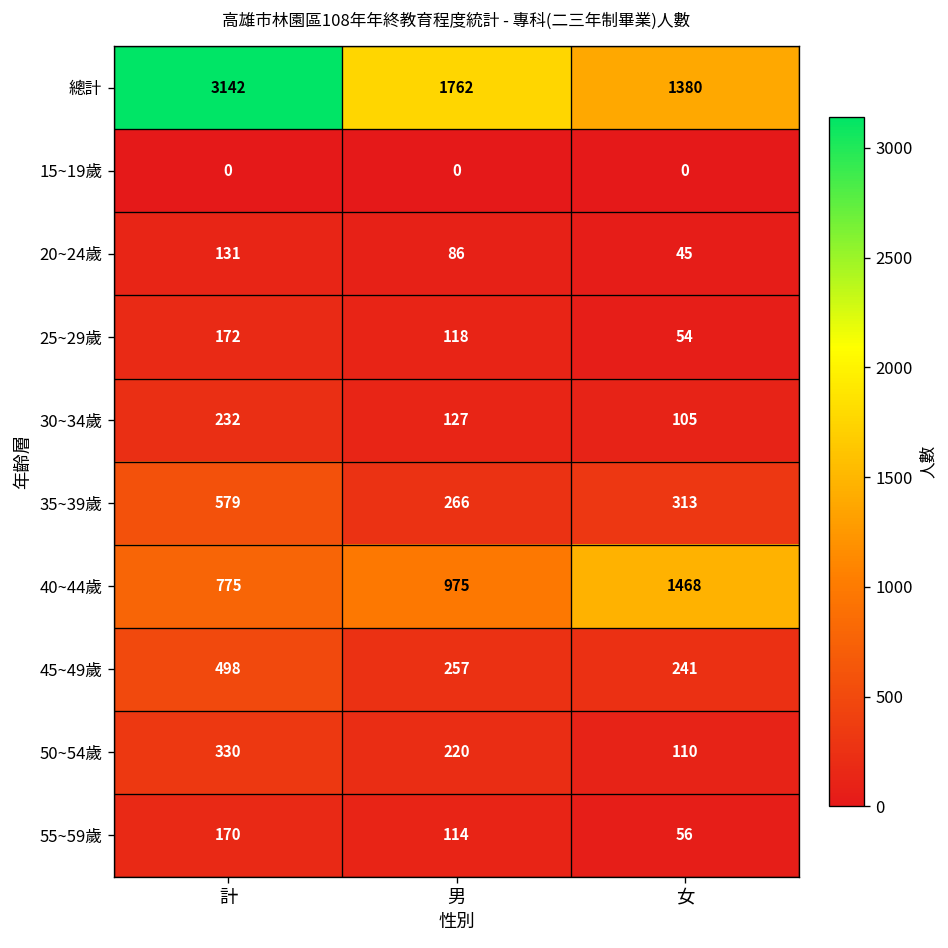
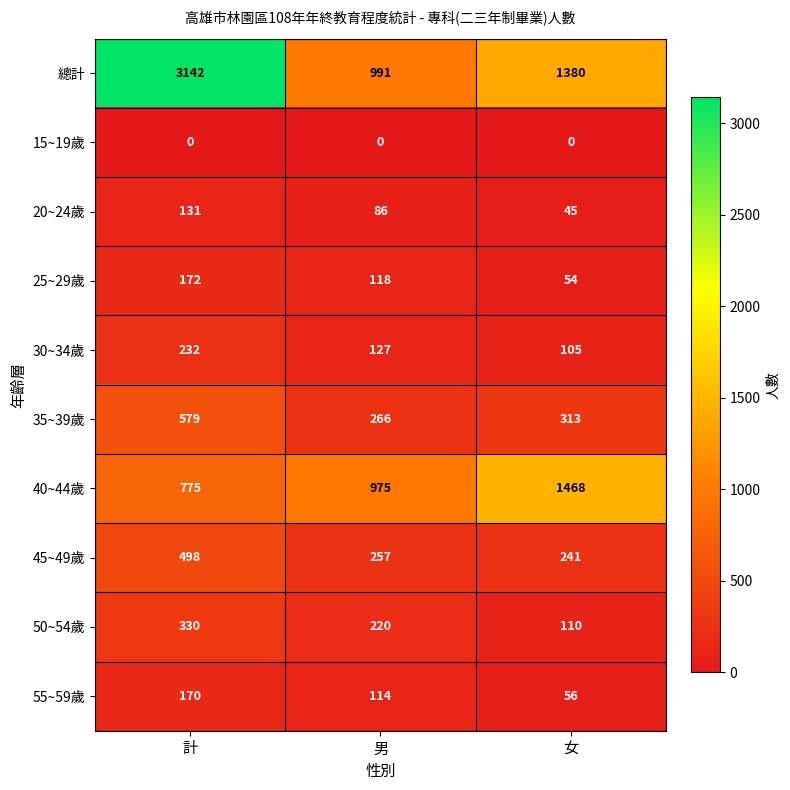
總計, 男: 1762 -> 991
